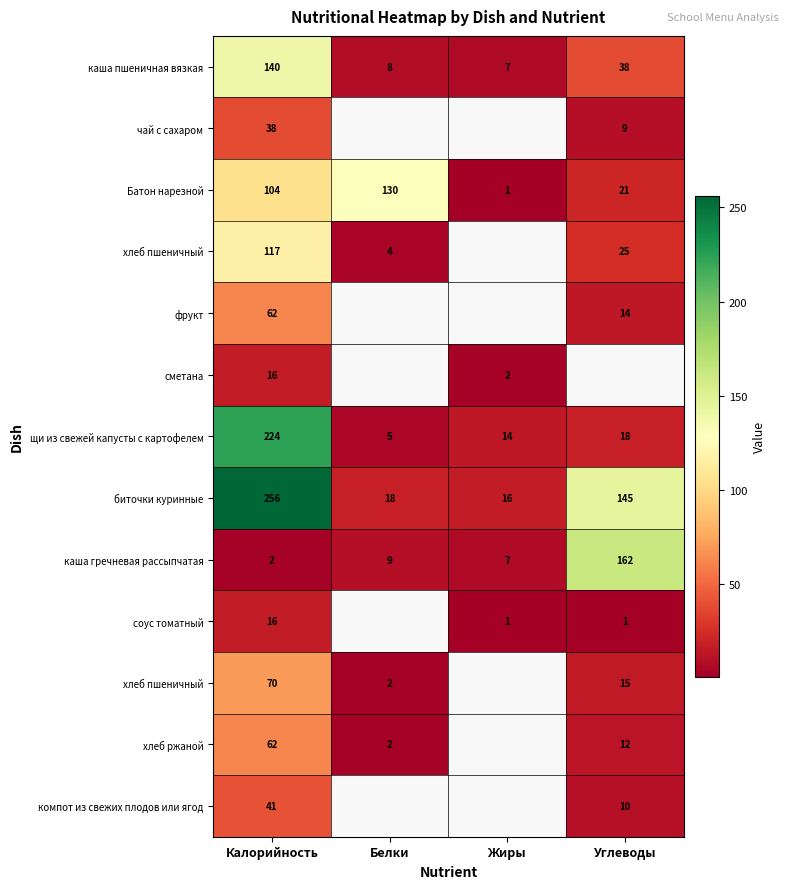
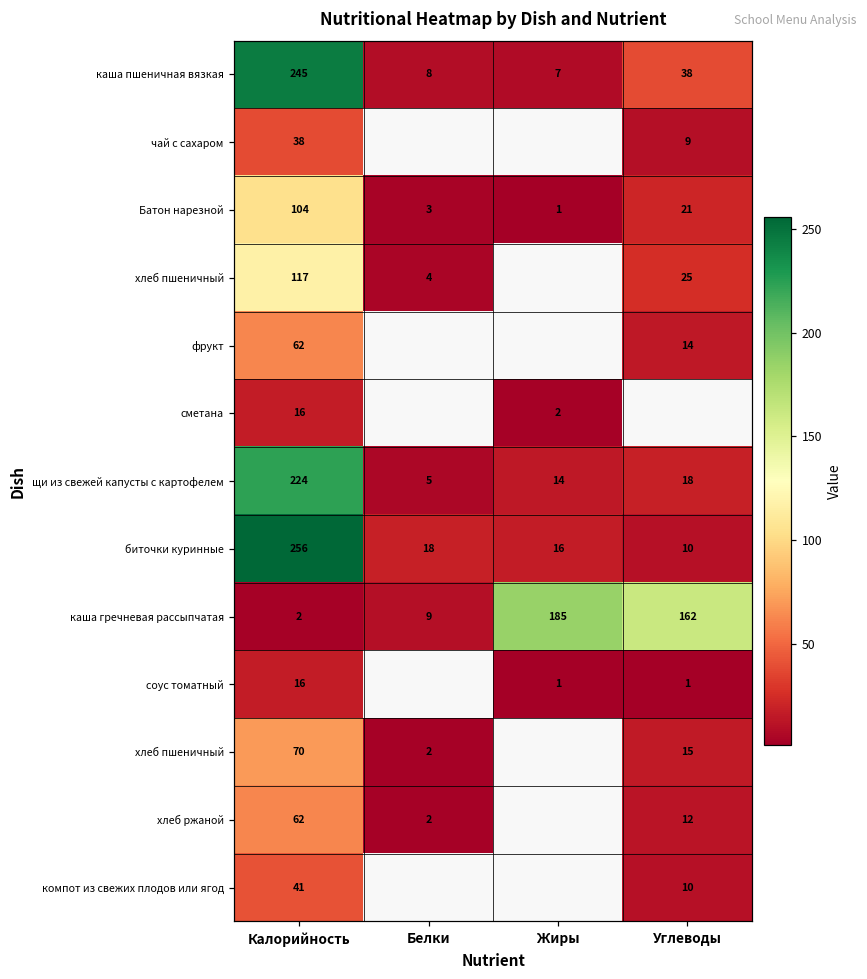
каша пшеничная вязкая, Калорийность: 140 -> 245
Батон нарезной, Белки: 130 -> 3
биточки куринные, Углеводы: 145 -> 10
каша гречневая рассыпчатая, Жиры: 7 -> 185
